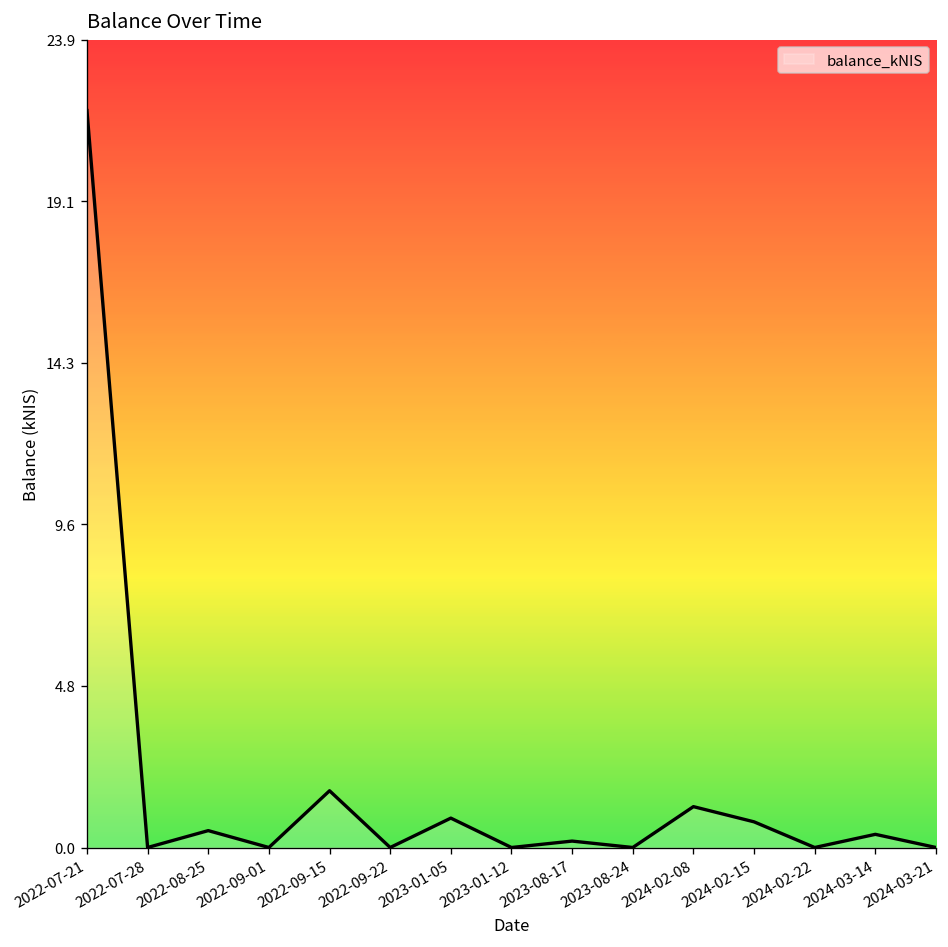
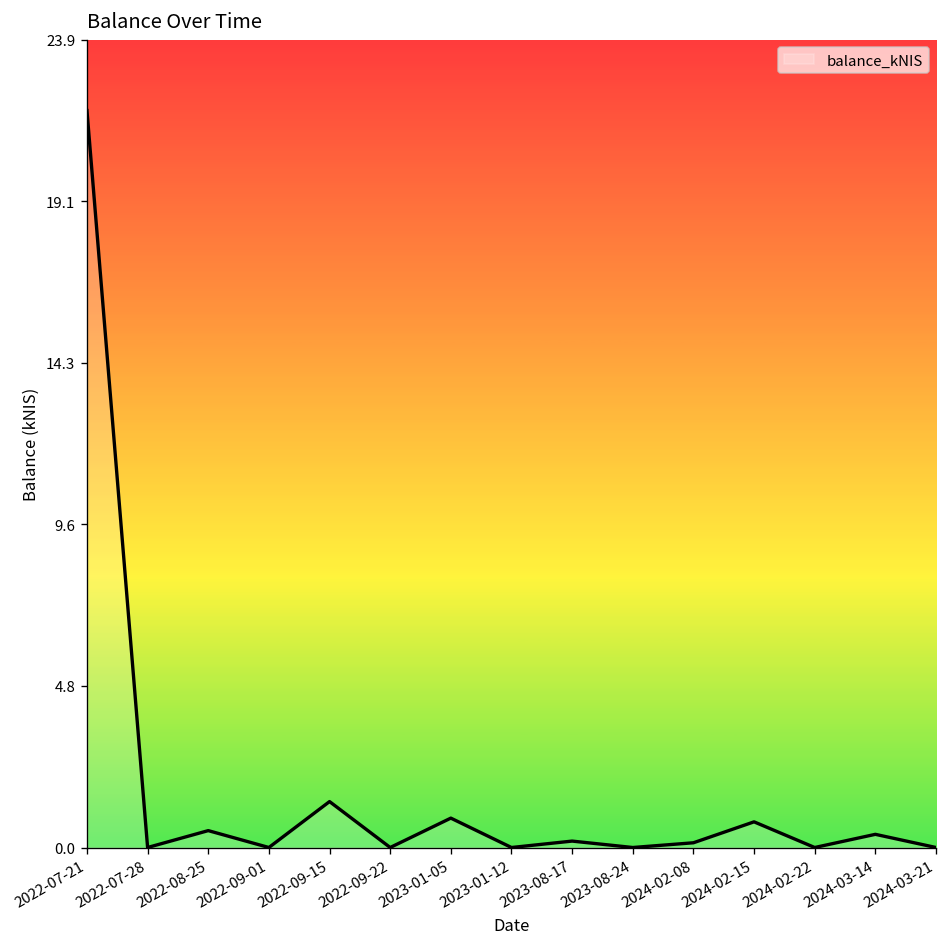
2022-09-15: 1.7 -> 1.4
2024-02-08: 1.2 -> 0.1
